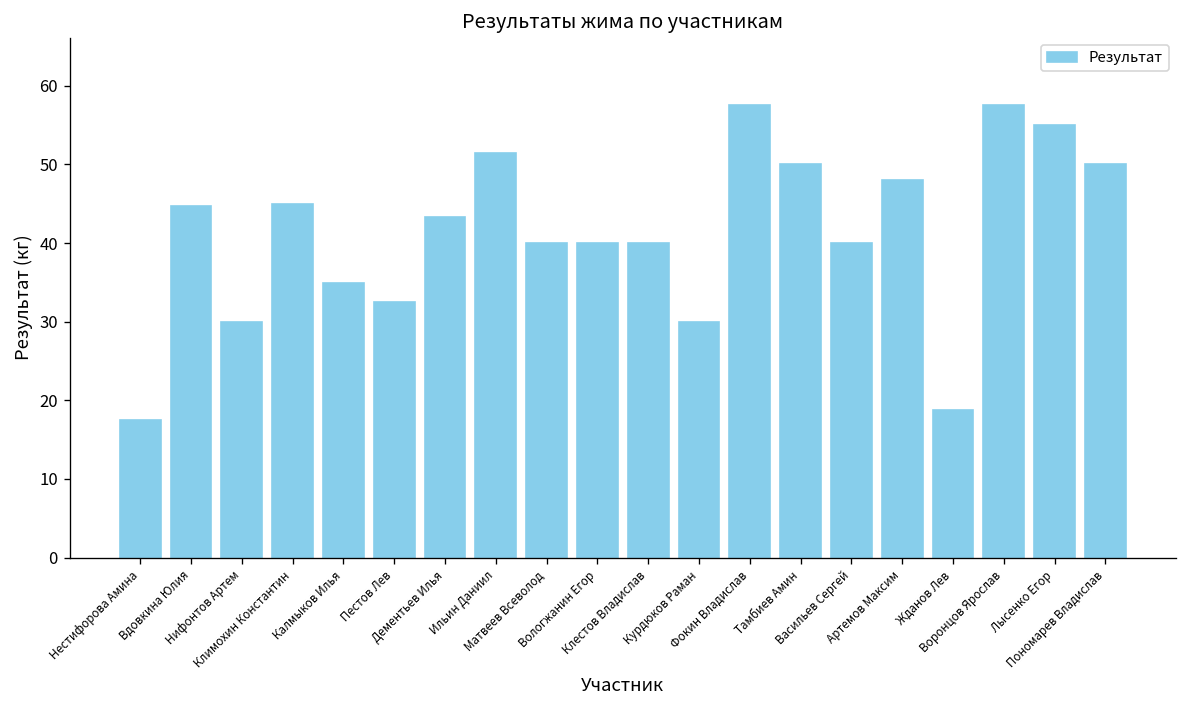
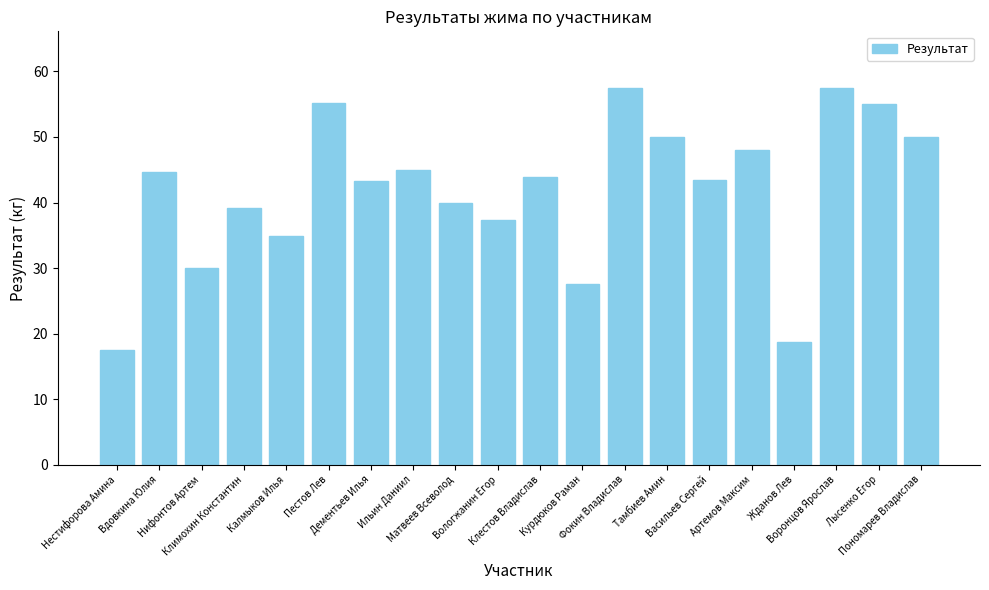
Климохин Константин: 45 -> 39
Пестов Лев: 33 -> 55
Ильин Даниил: 52 -> 45
Вологжанин Егор: 40 -> 37
Клестов Владислав: 40 -> 44
Курдюков Раман: 30 -> 28
Васильев Сергей: 40 -> 44
